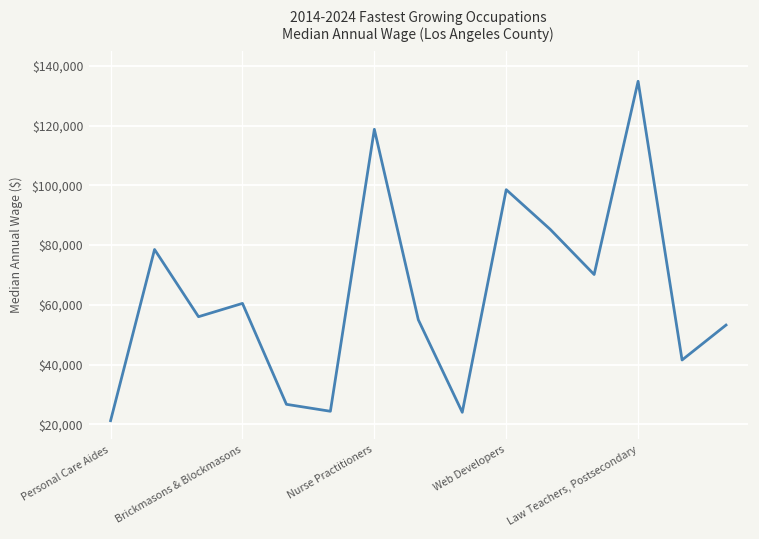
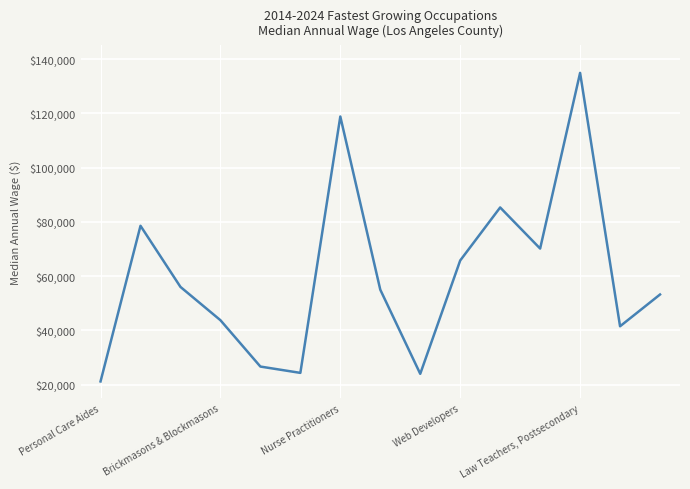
Brickmasons & Blockmasons: $60,000 -> $44,000
Web Developers: $99,000 -> $66,000
